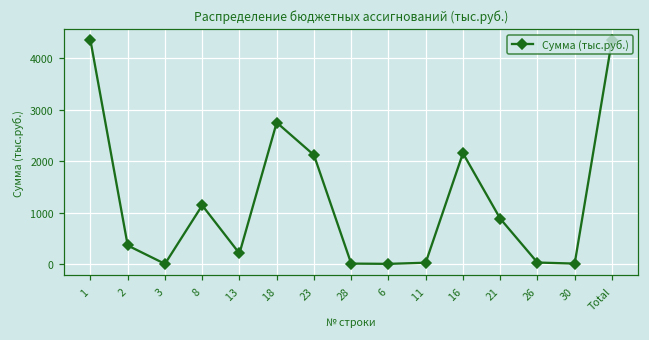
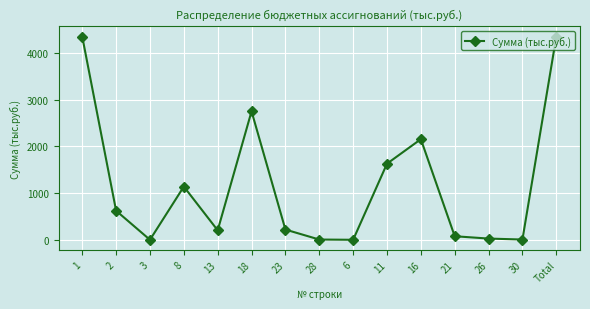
2: 400 -> 600
23: 2100 -> 200
11: 0 -> 1600
21: 900 -> 100
